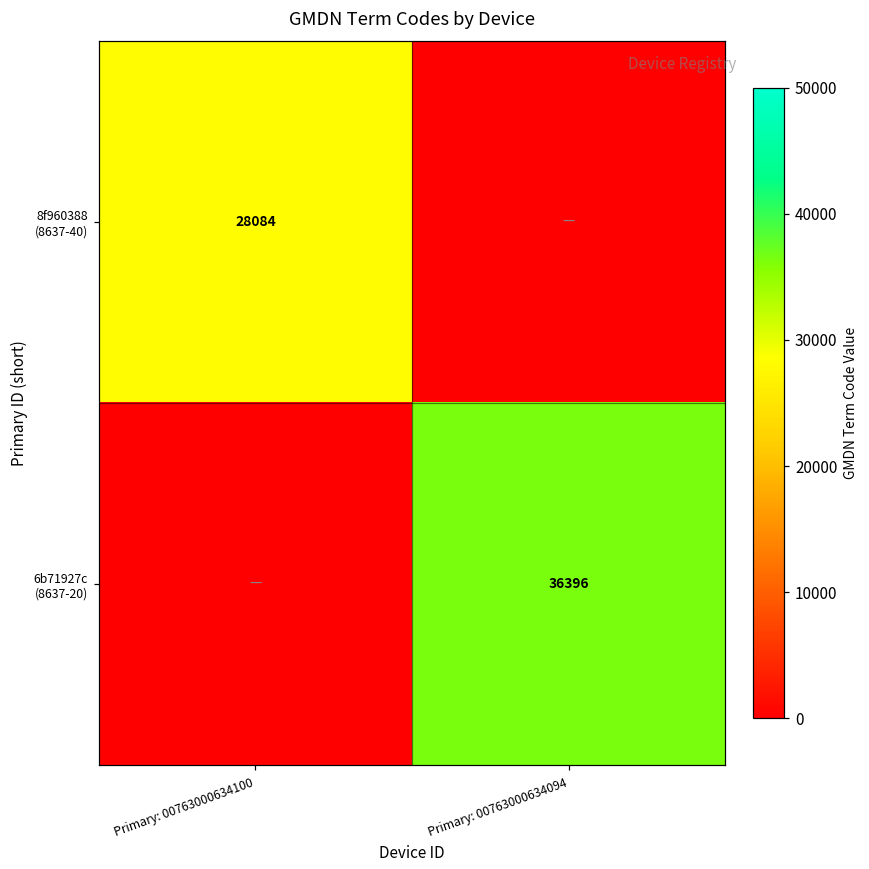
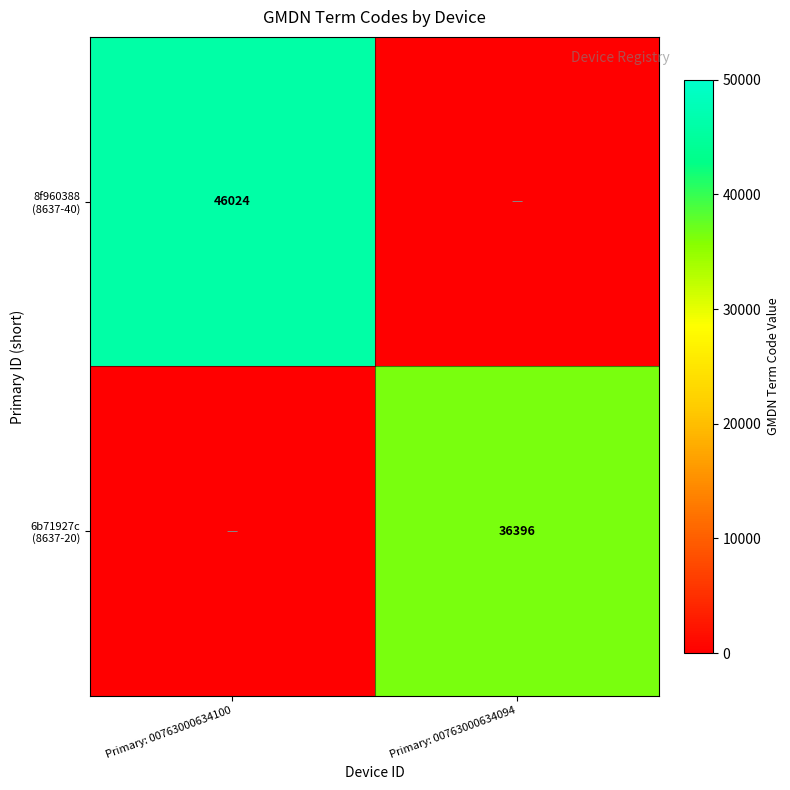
8f960388 (8637-40), Primary: 00763000634100: 28084 -> 46024
